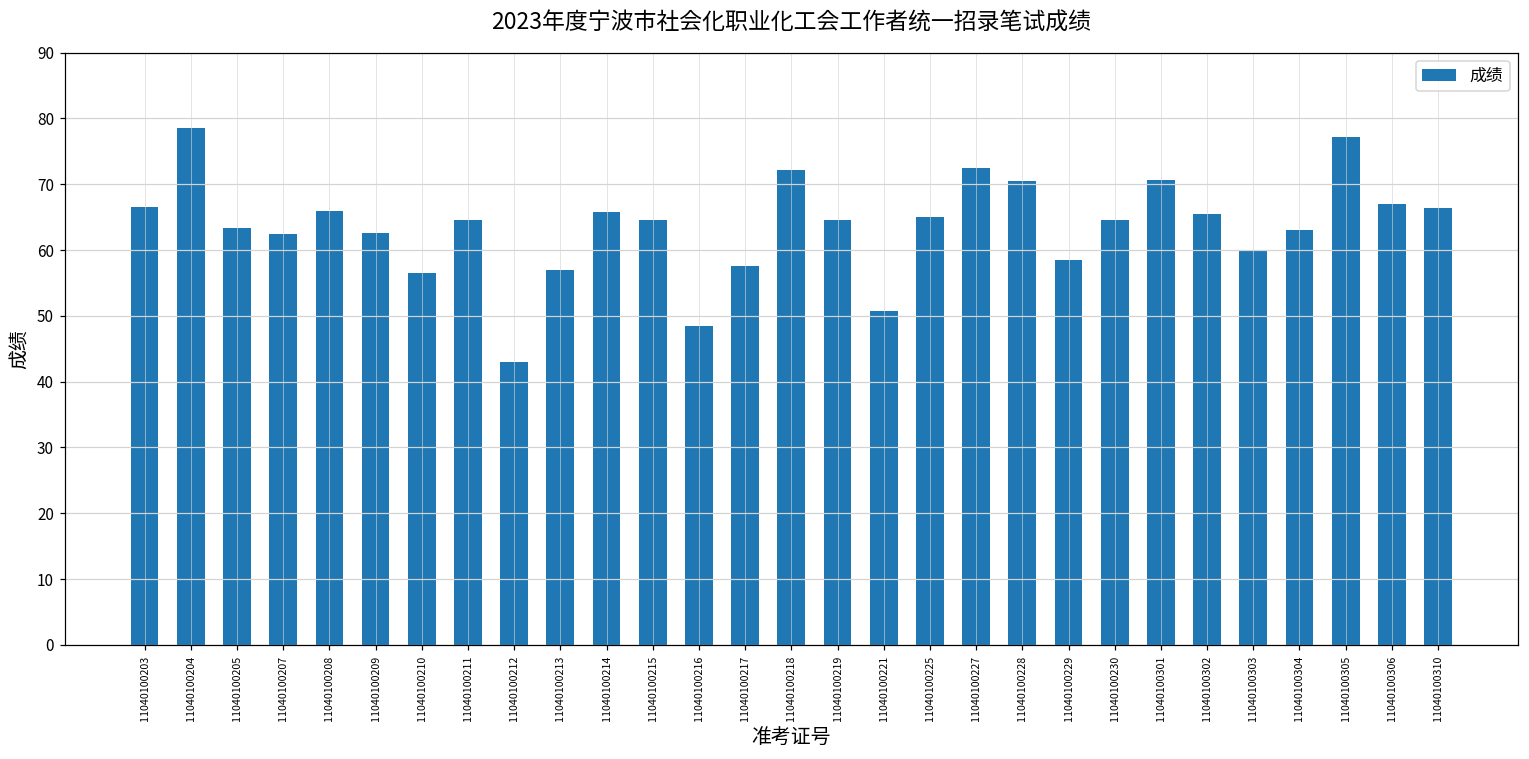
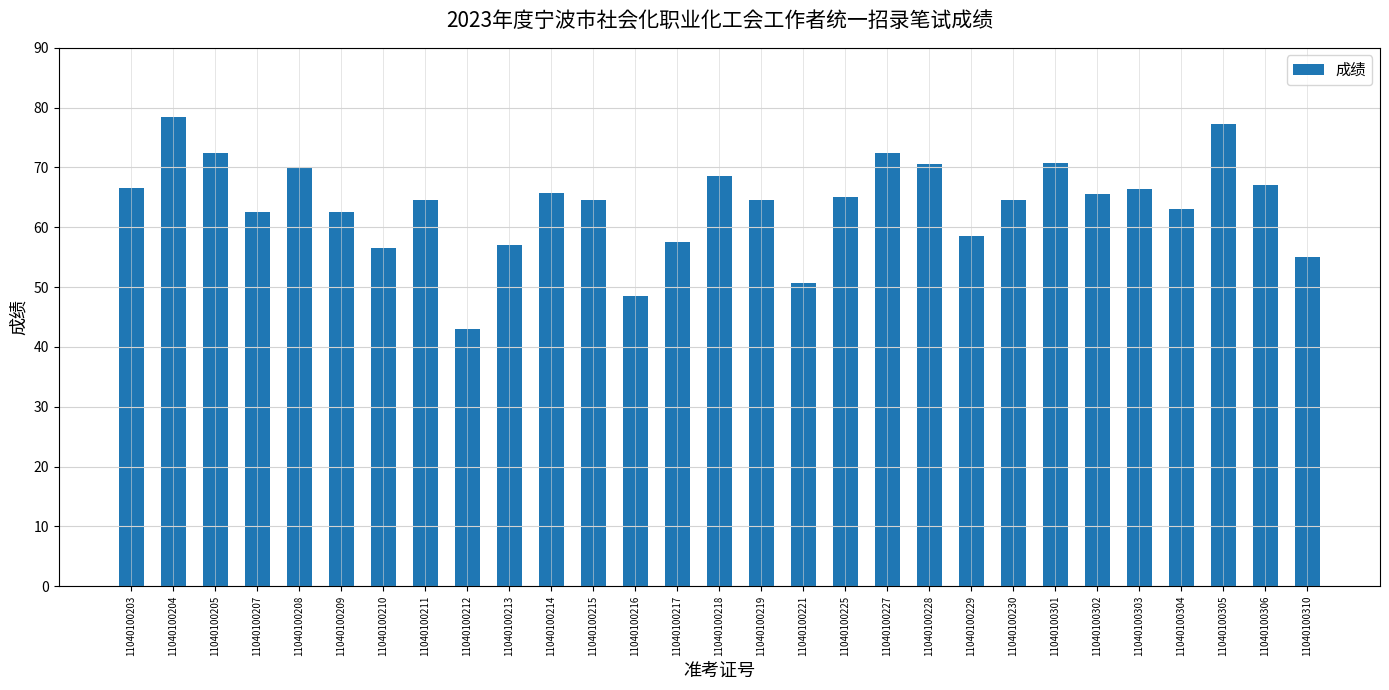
11040100205: 63 -> 73
11040100208: 66 -> 70
11040100218: 72 -> 69
11040100303: 60 -> 66
11040100310: 66 -> 55
